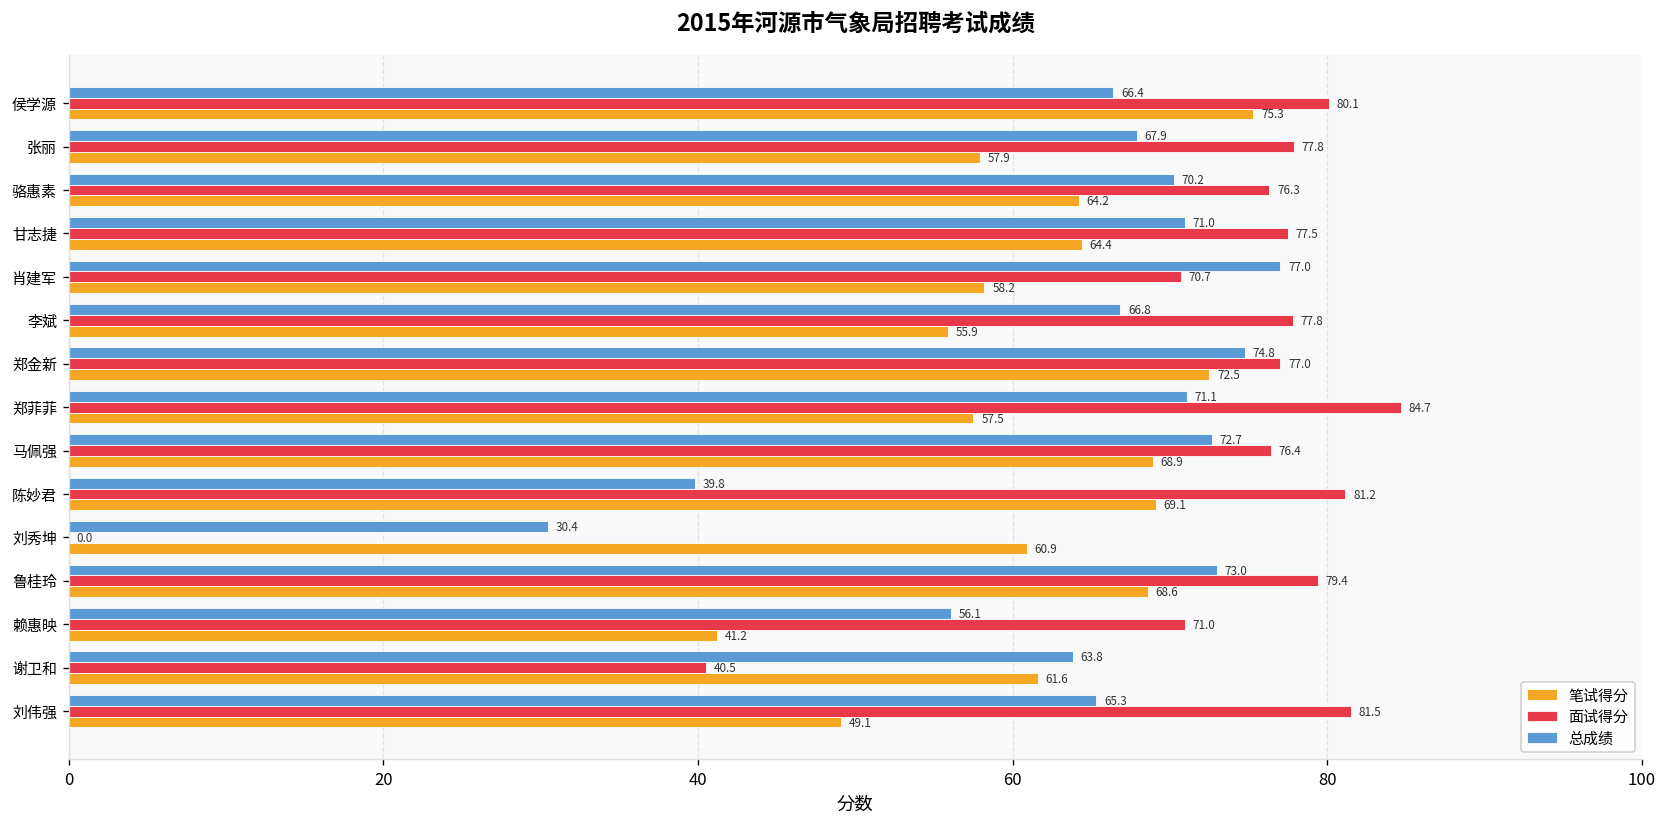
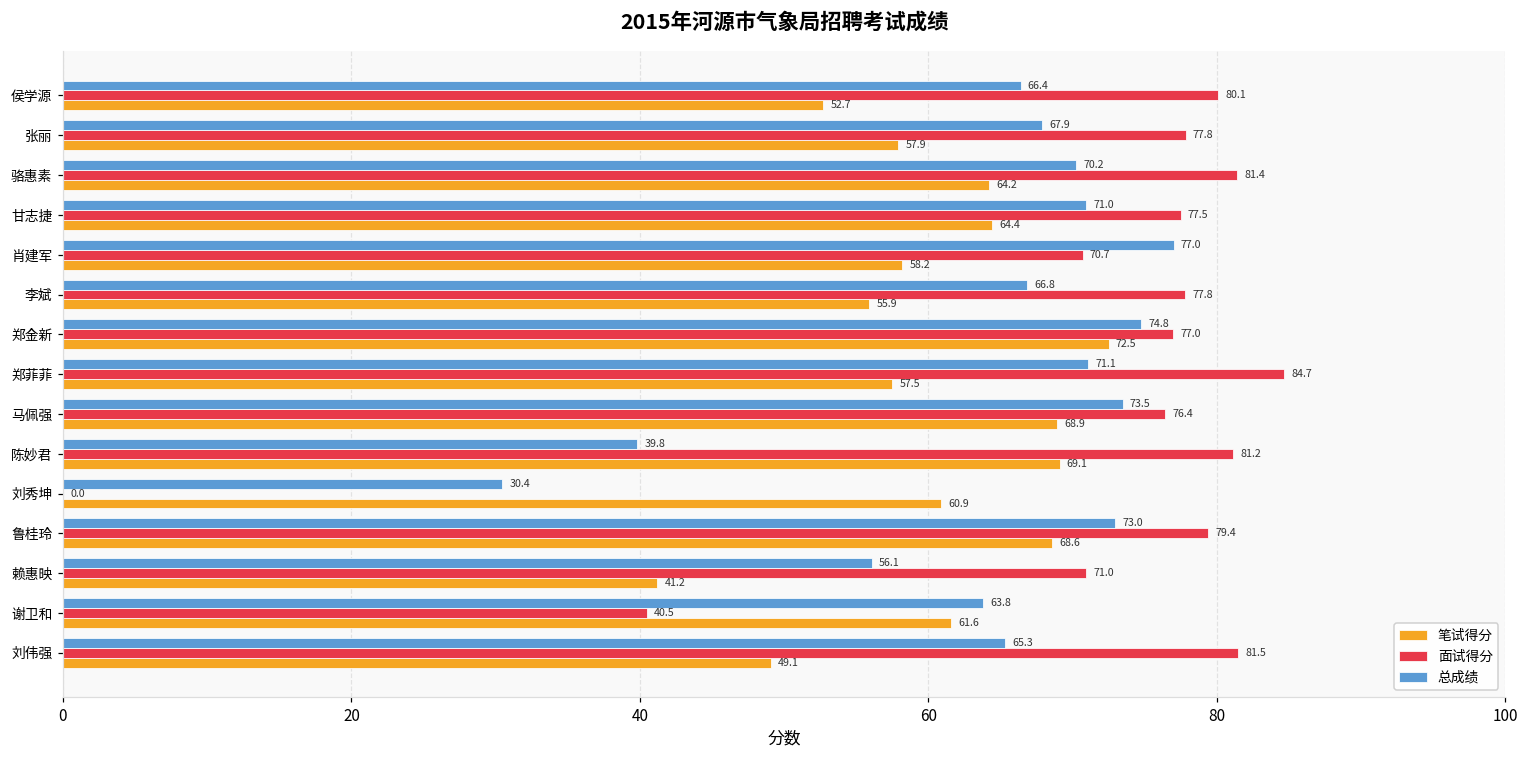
笔试得分, 侯学源: 75.3 -> 52.7
面试得分, 骆惠素: 76.3 -> 81.4
总成绩, 马佩强: 72.7 -> 73.5
